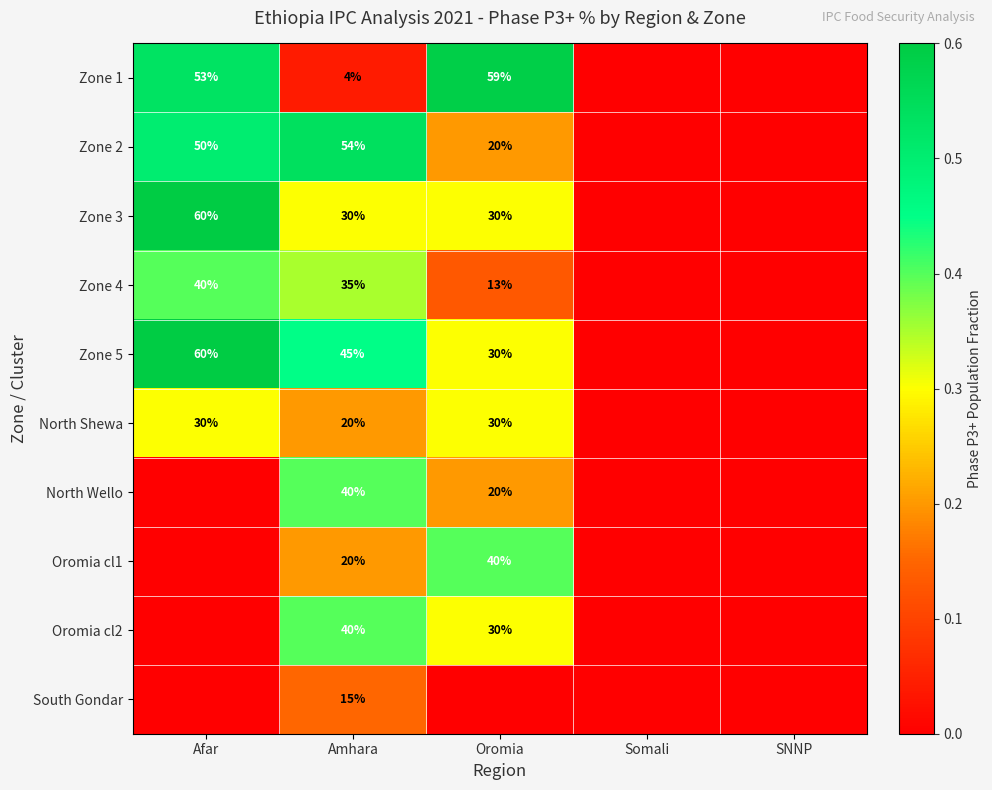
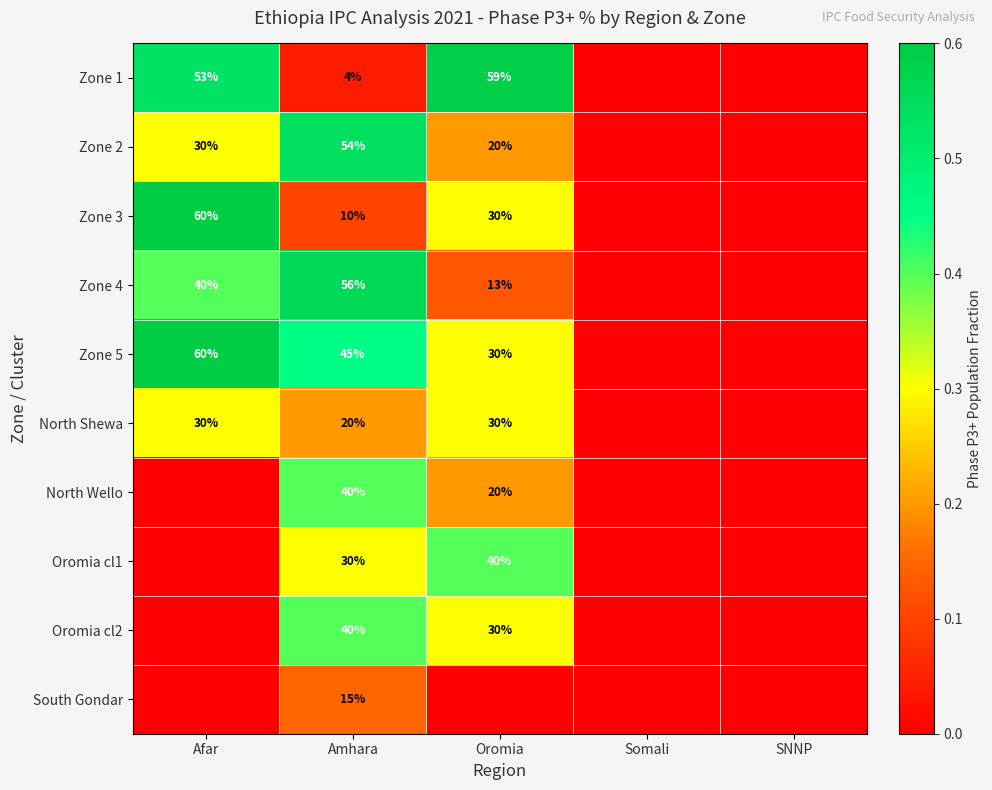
Zone 2, Afar: 50% -> 30%
Zone 3, Amhara: 30% -> 10%
Zone 4, Amhara: 35% -> 56%
Oromia cl1, Amhara: 20% -> 30%
